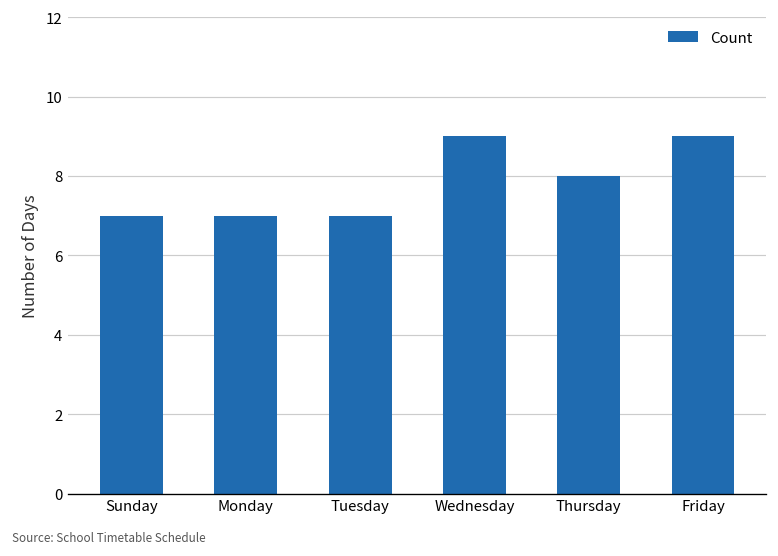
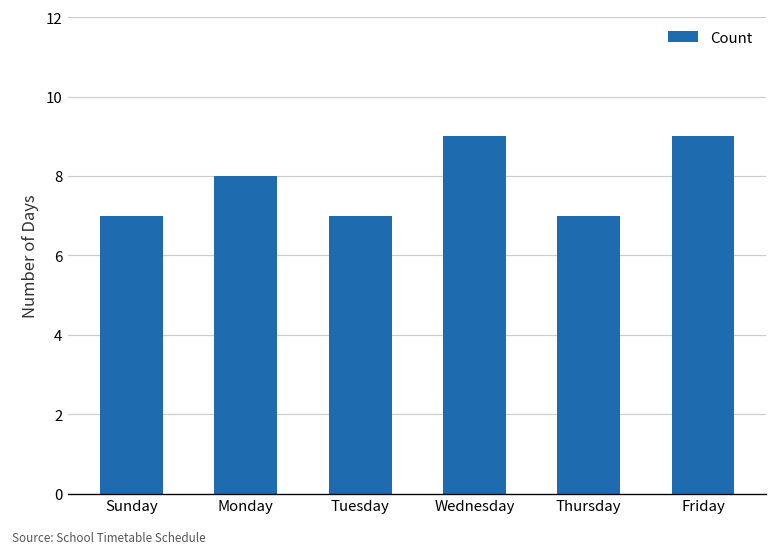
Monday: 7 -> 8
Thursday: 8 -> 7
